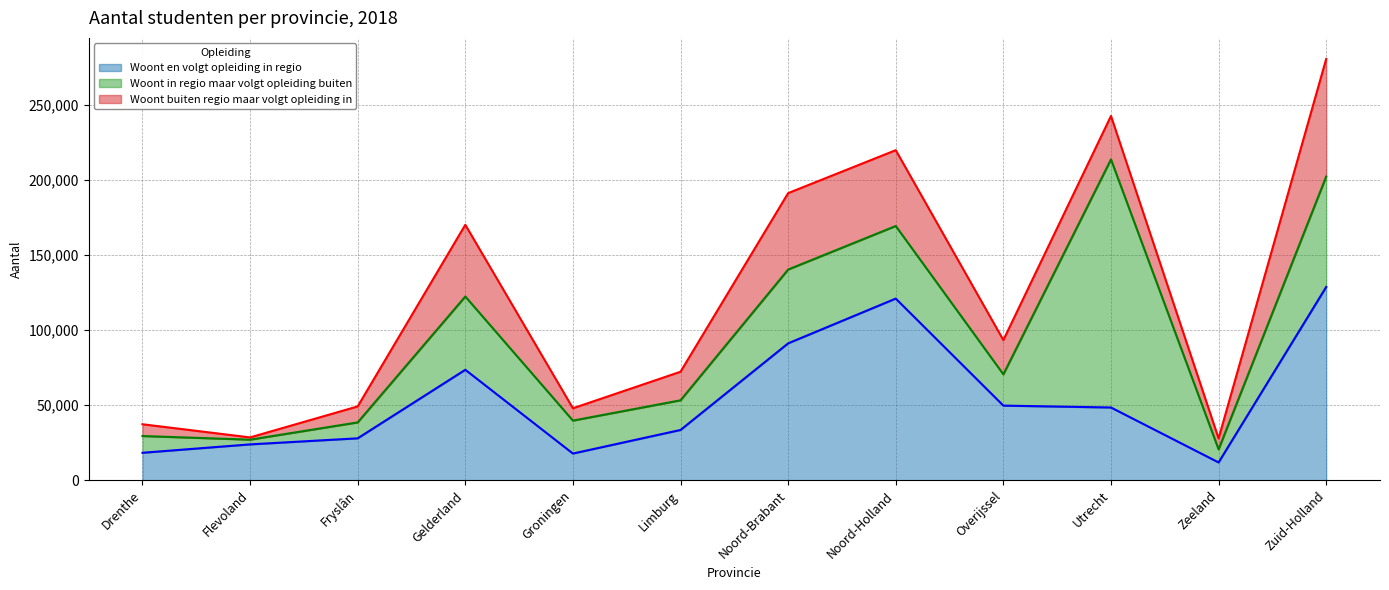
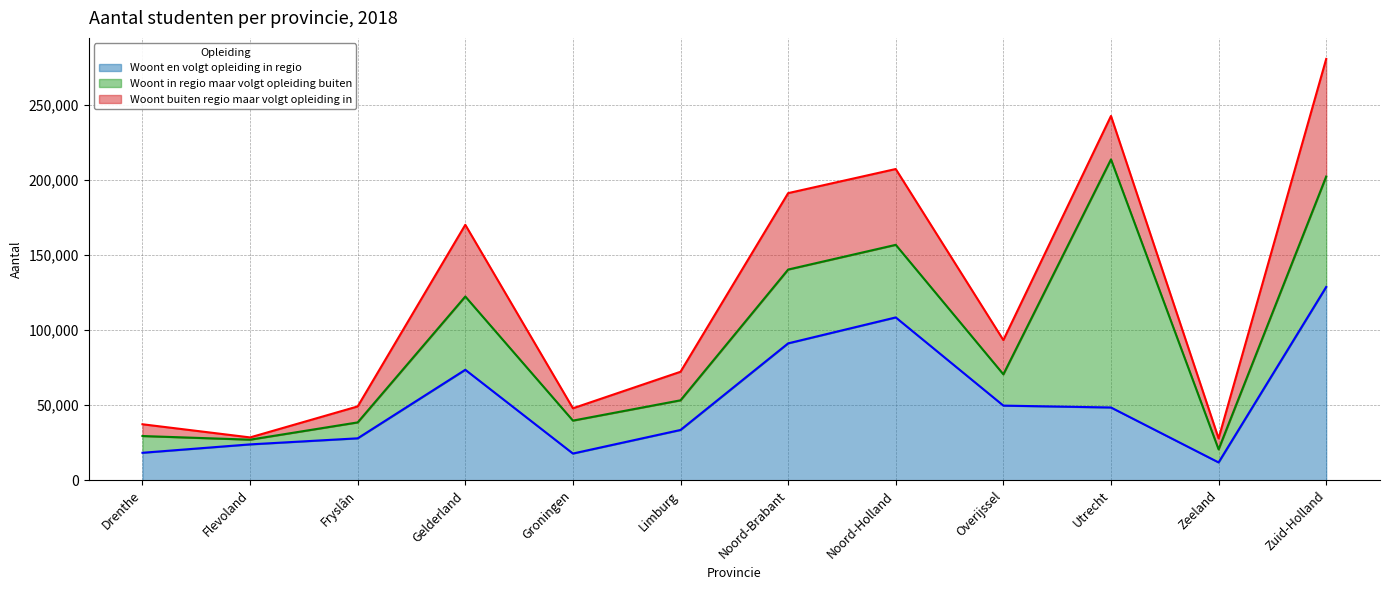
Woont en volgt opleiding in regio, Noord-Holland: 121,000 -> 109,000
